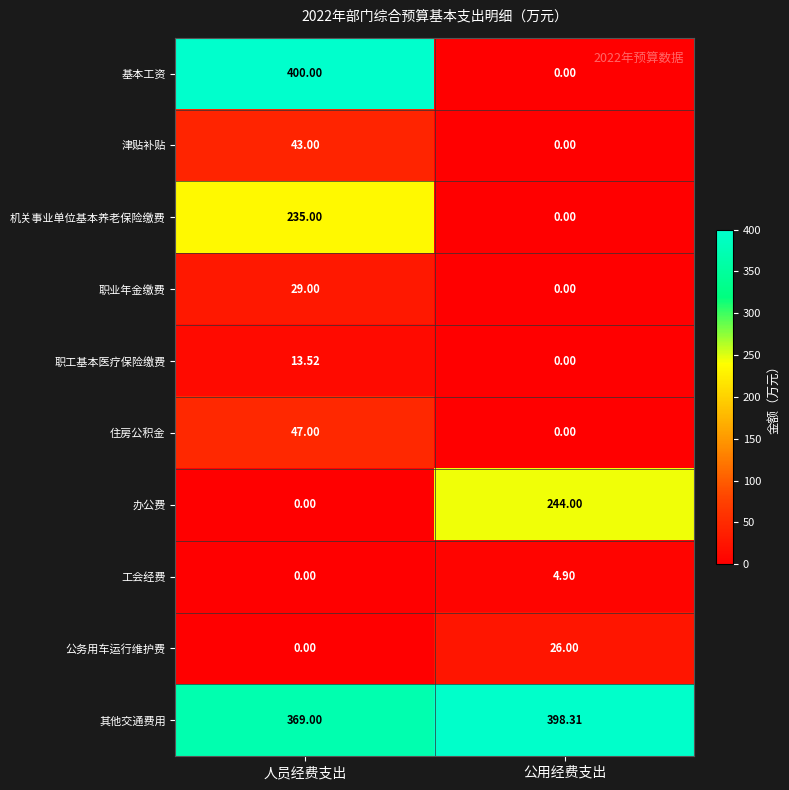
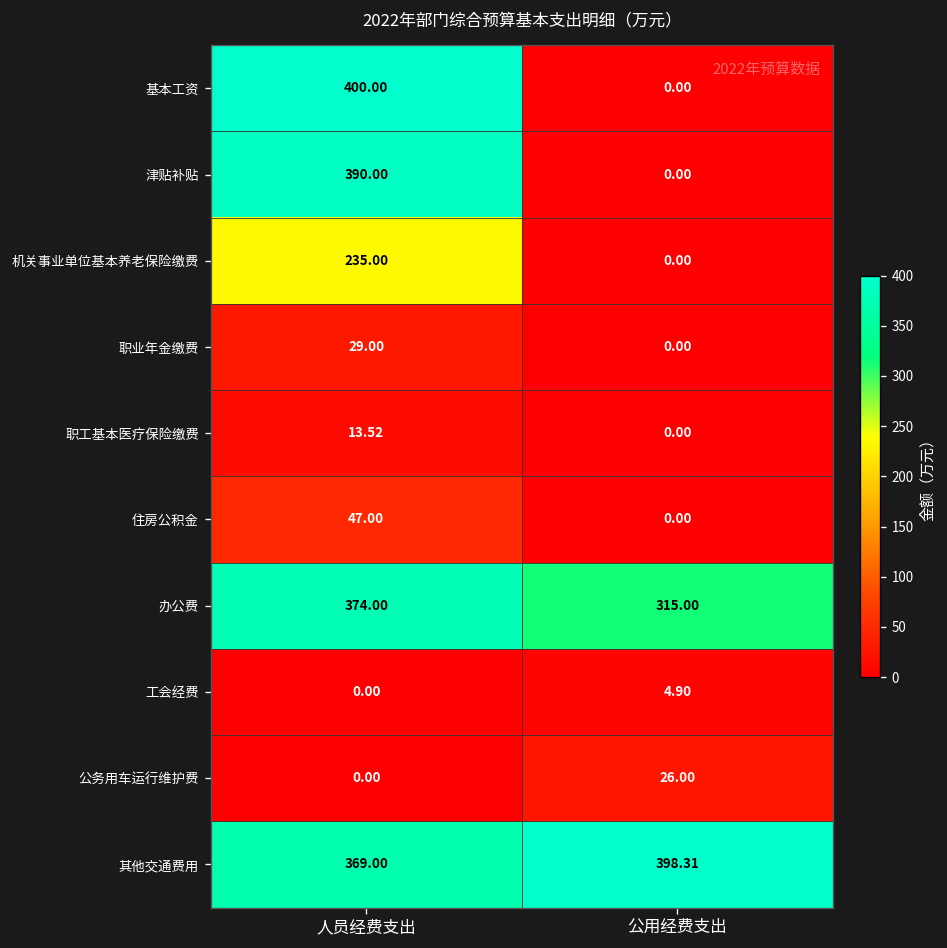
津贴补贴, 人员经费支出: 43.00 -> 390.00
办公费, 人员经费支出: 0.00 -> 374.00
办公费, 公用经费支出: 244.00 -> 315.00
